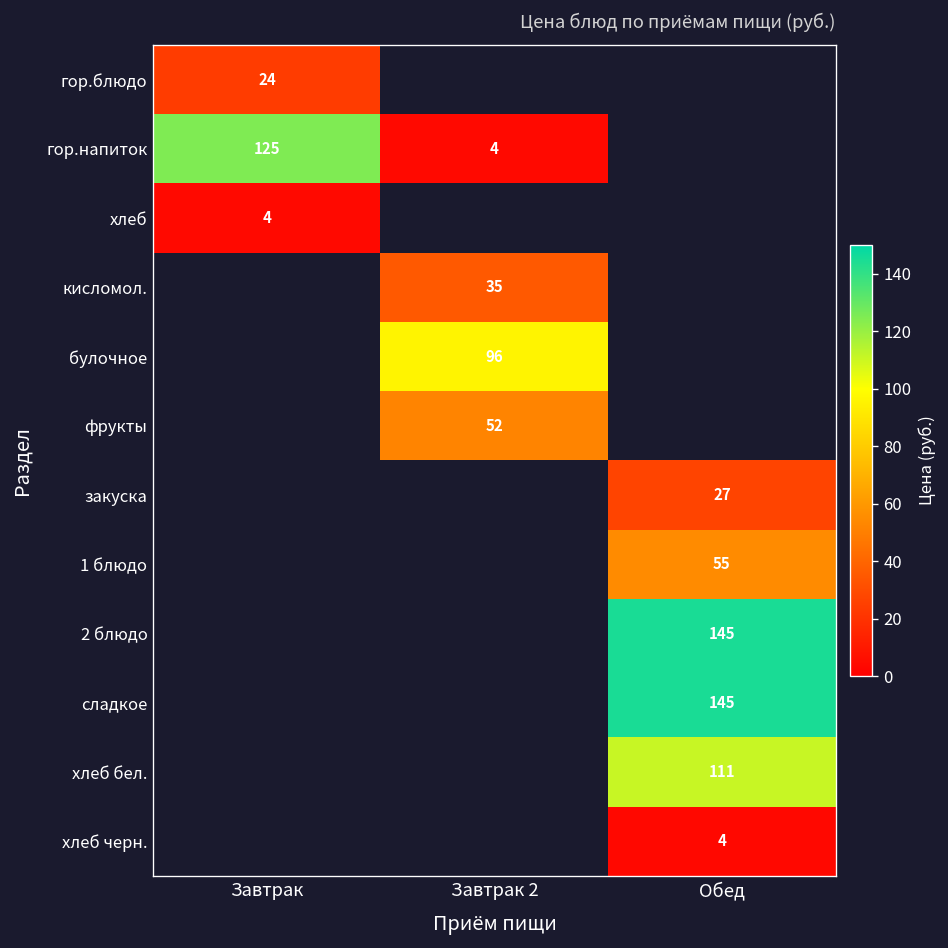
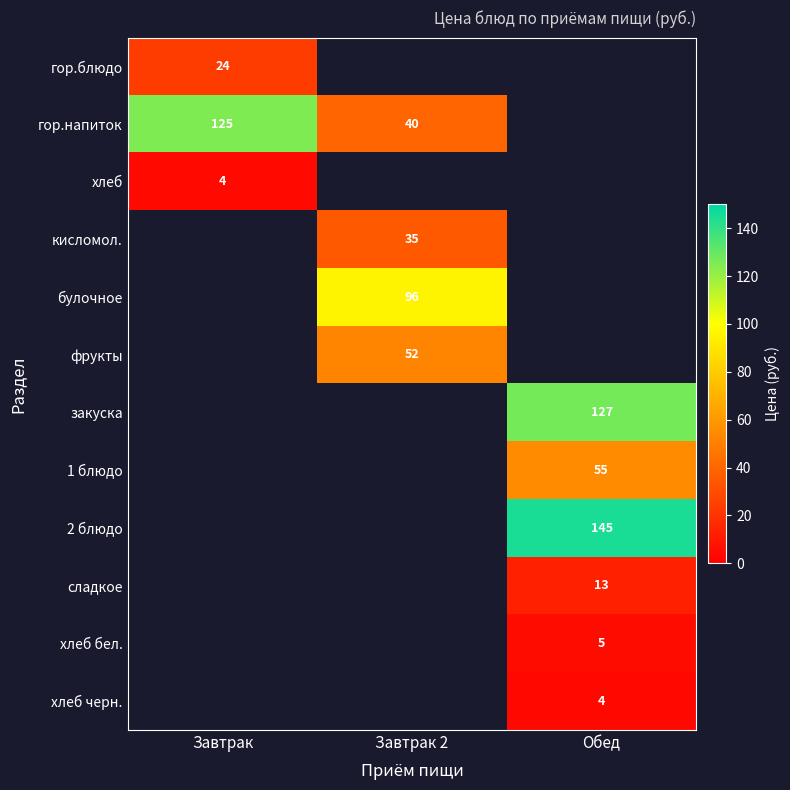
гор.напиток, Завтрак 2: 4 -> 40
закуска, Обед: 27 -> 127
сладкое, Обед: 145 -> 13
хлеб бел., Обед: 111 -> 5
